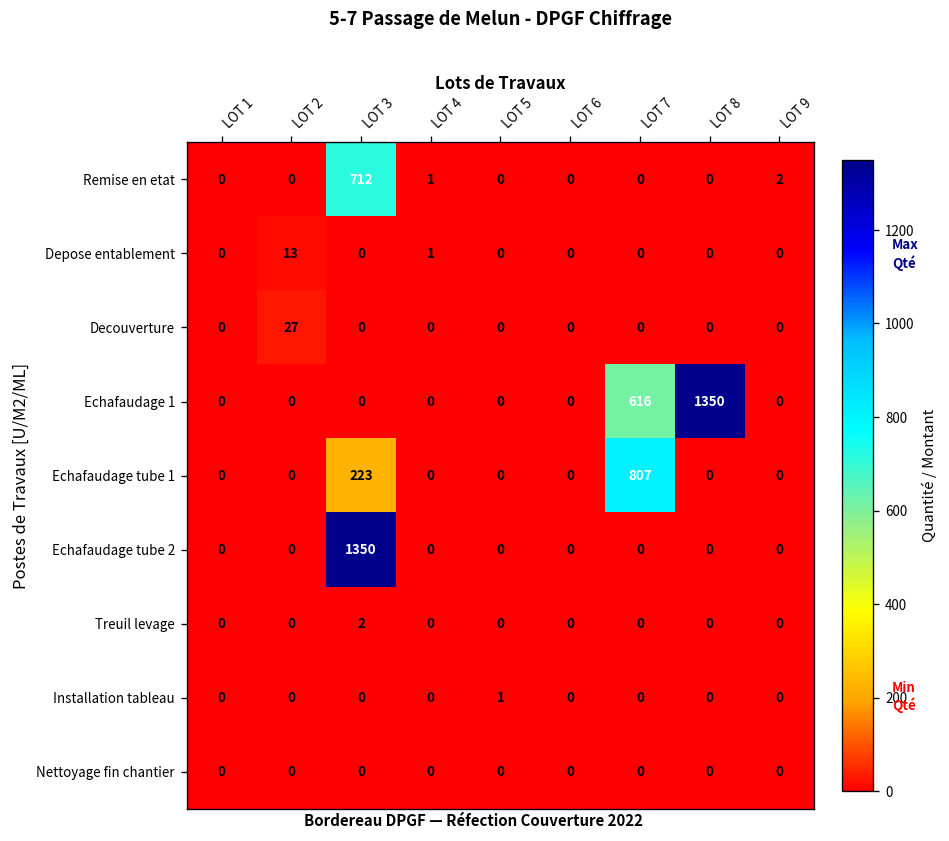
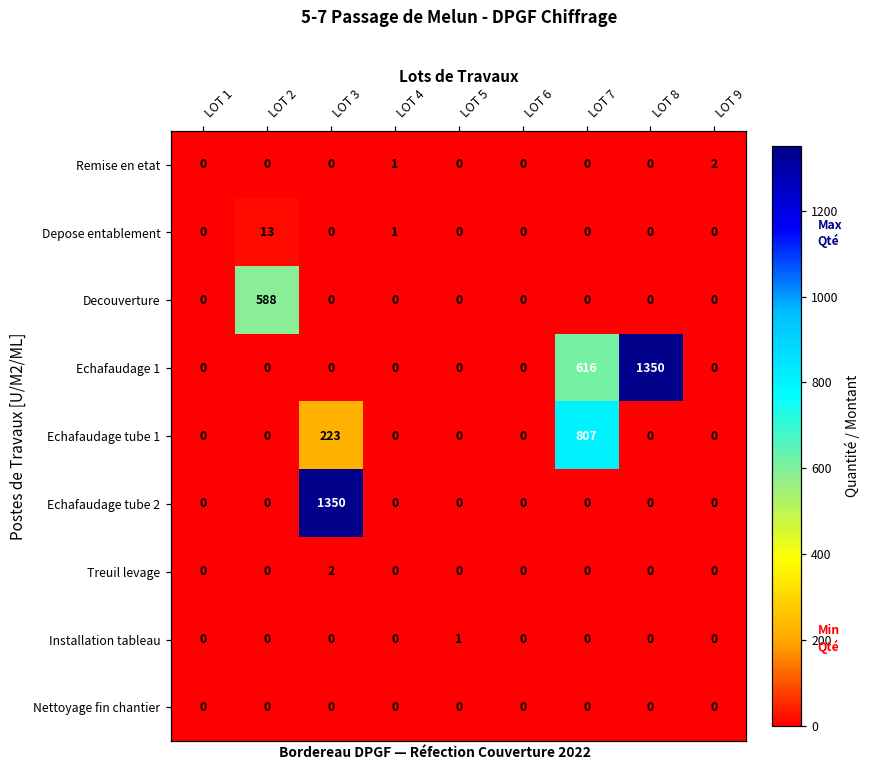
Remise en etat, LOT 3: 712 -> 0
Decouverture, LOT 2: 27 -> 588
